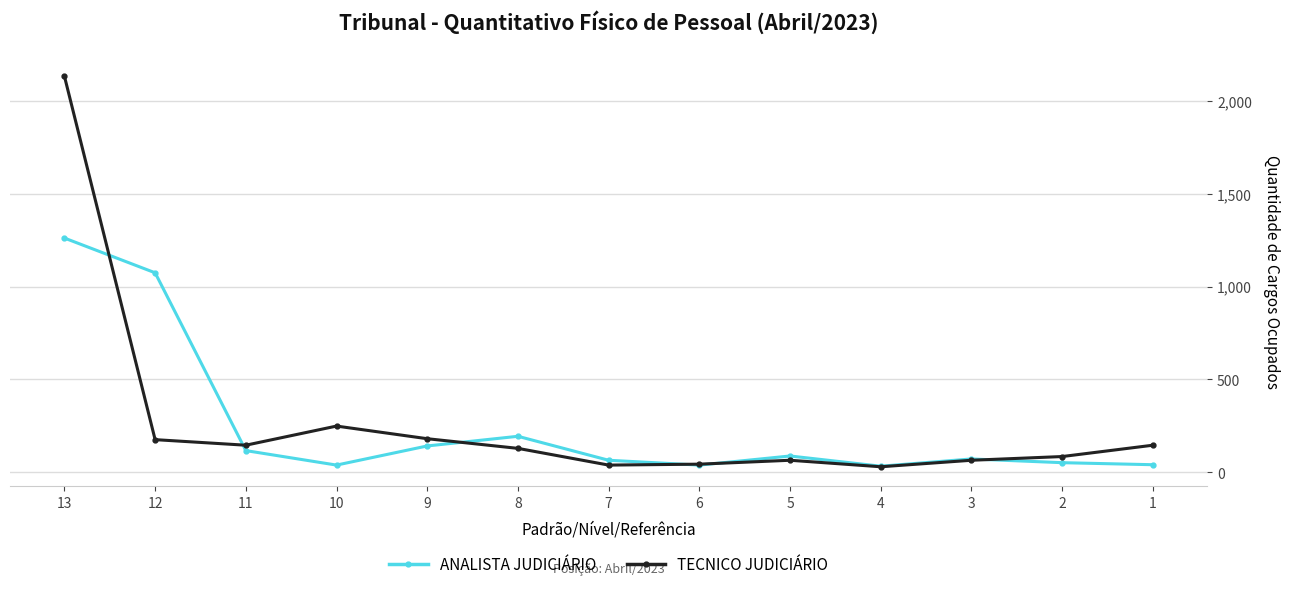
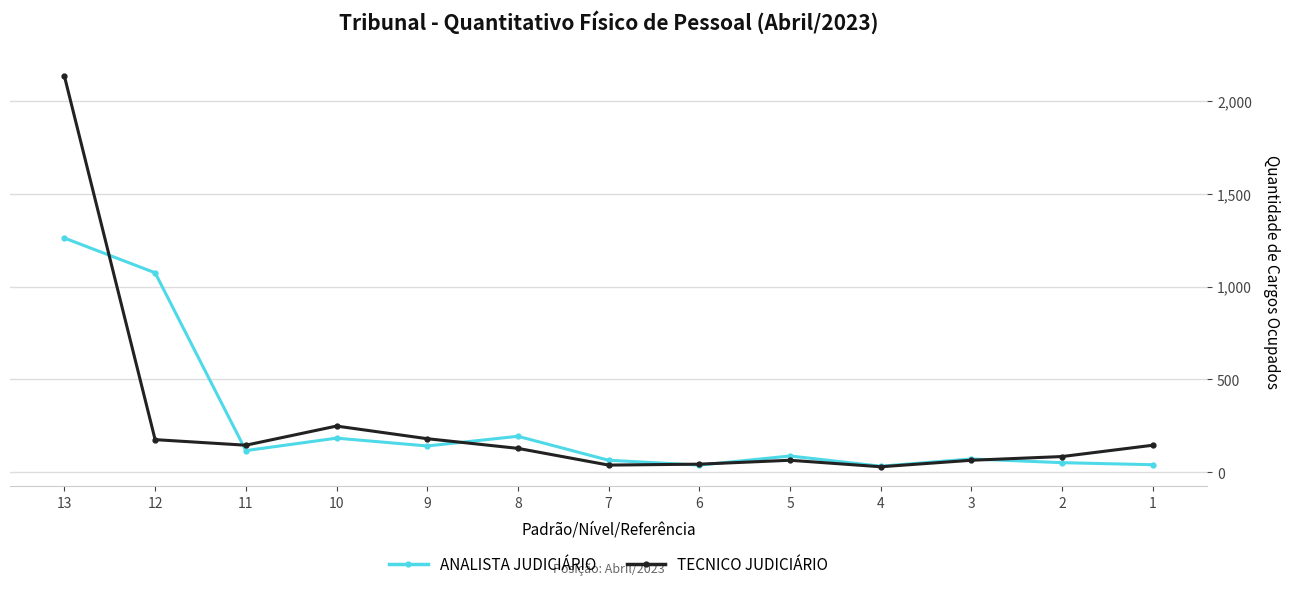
ANALISTA JUDICIÁRIO, 10: 40 -> 180
